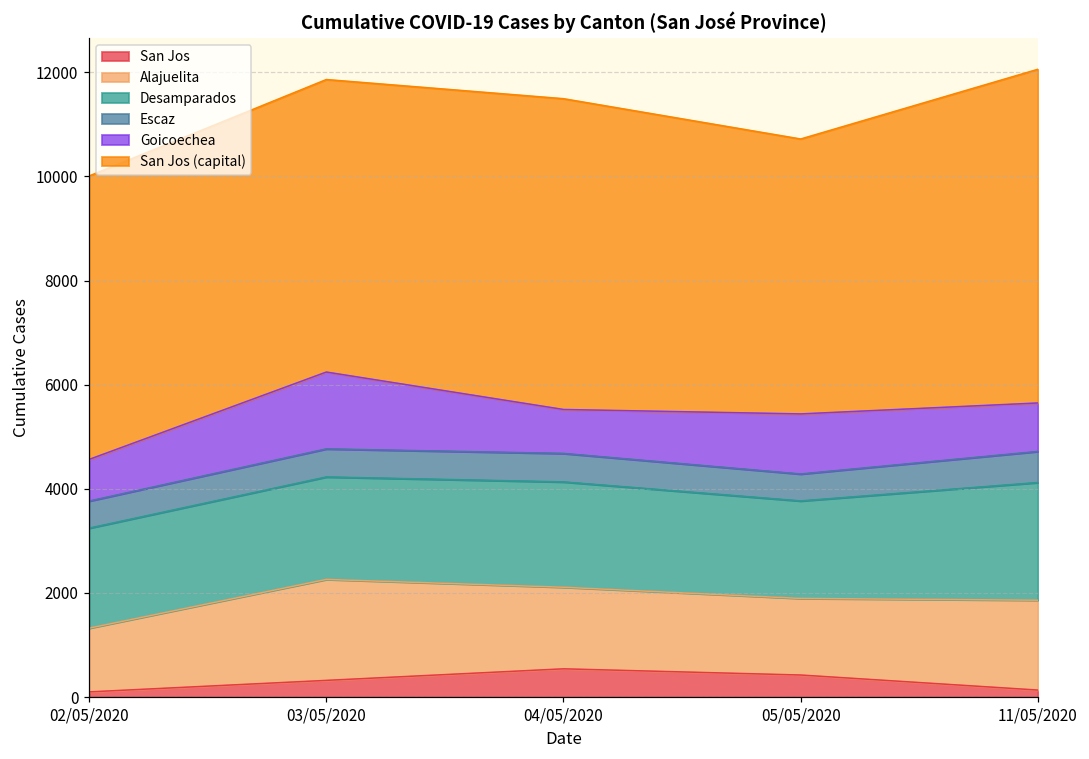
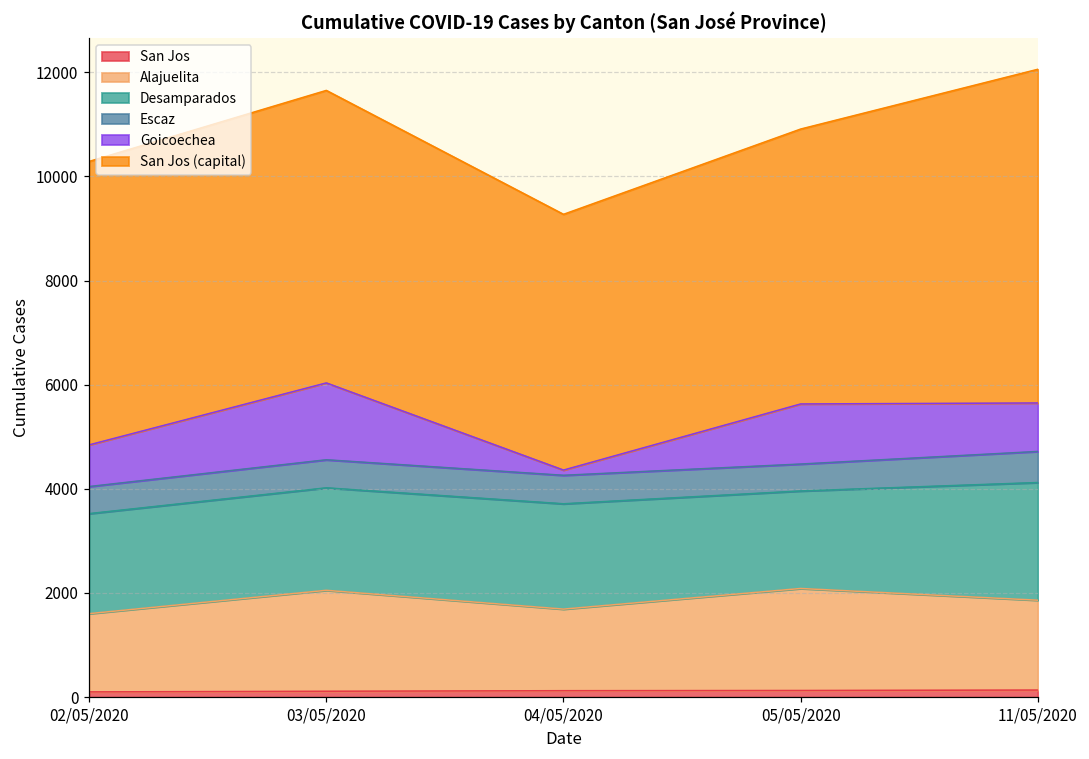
Alajuelita, 02/05/2020: 1200 -> 1500
San Jos, 03/05/2020: 300 -> 100
San Jos, 04/05/2020: 500 -> 100
Goicoechea, 04/05/2020: 800 -> 100
San Jos (capital), 04/05/2020: 6000 -> 4900
San Jos, 05/05/2020: 400 -> 100
Alajuelita, 05/05/2020: 1500 -> 2000
